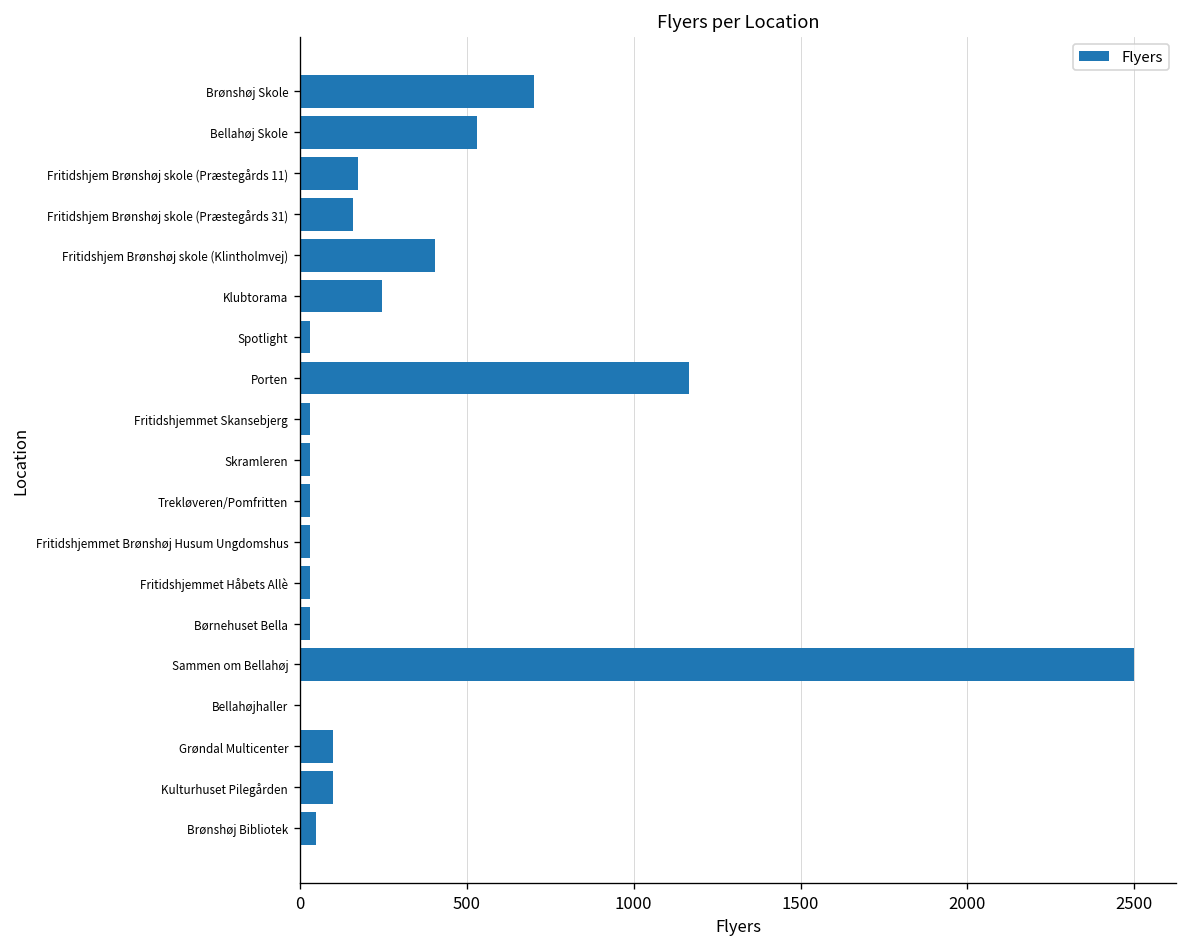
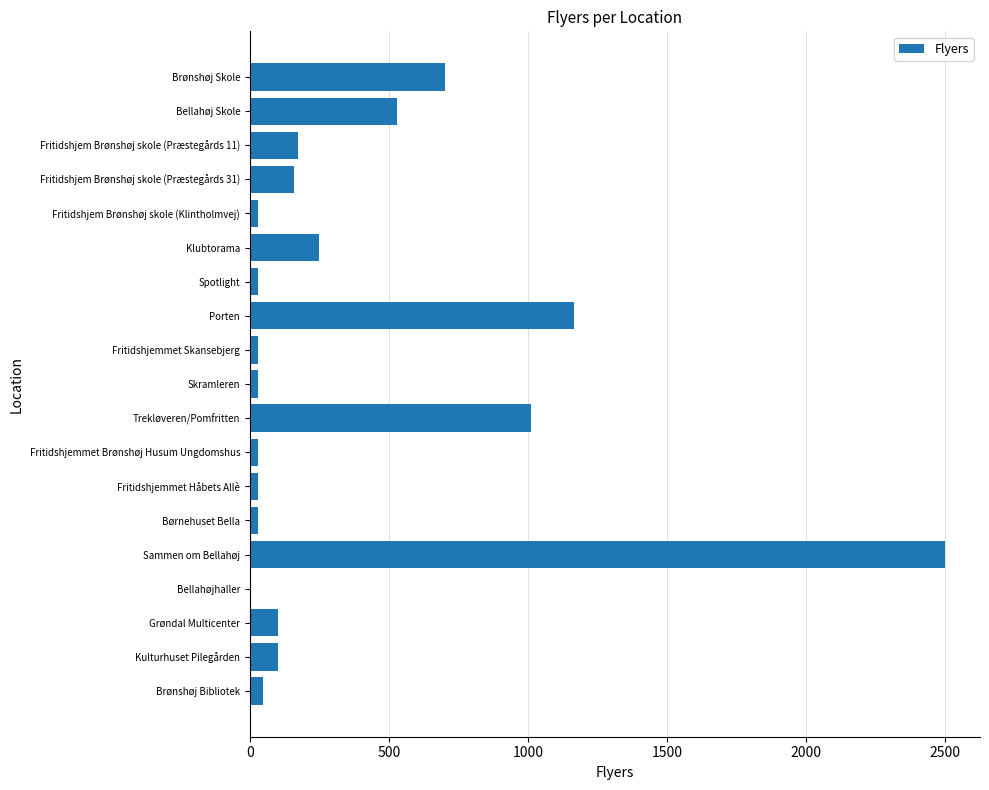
Fritidshjem Brønshøj skole (Klintholmvej): 400 -> 30
Trekløveren/Pomfritten: 30 -> 1010
